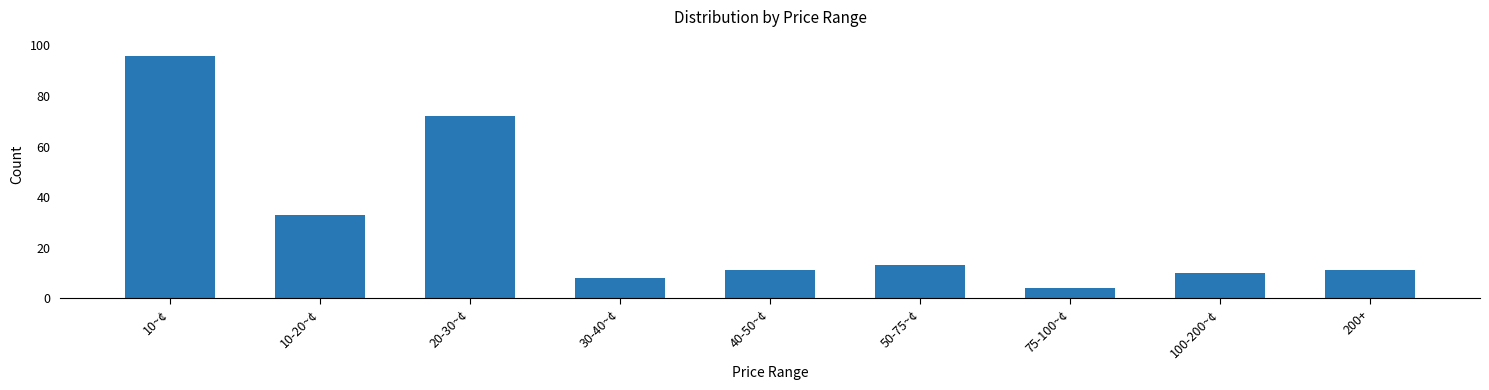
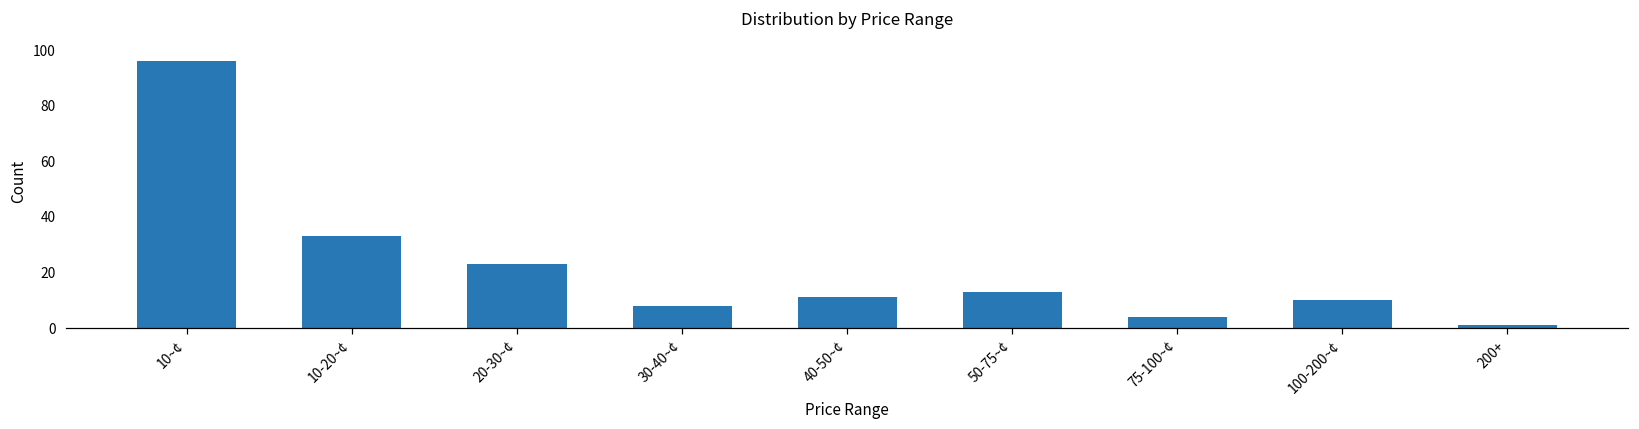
20-30~¢: 72 -> 23
200+: 11 -> 1
